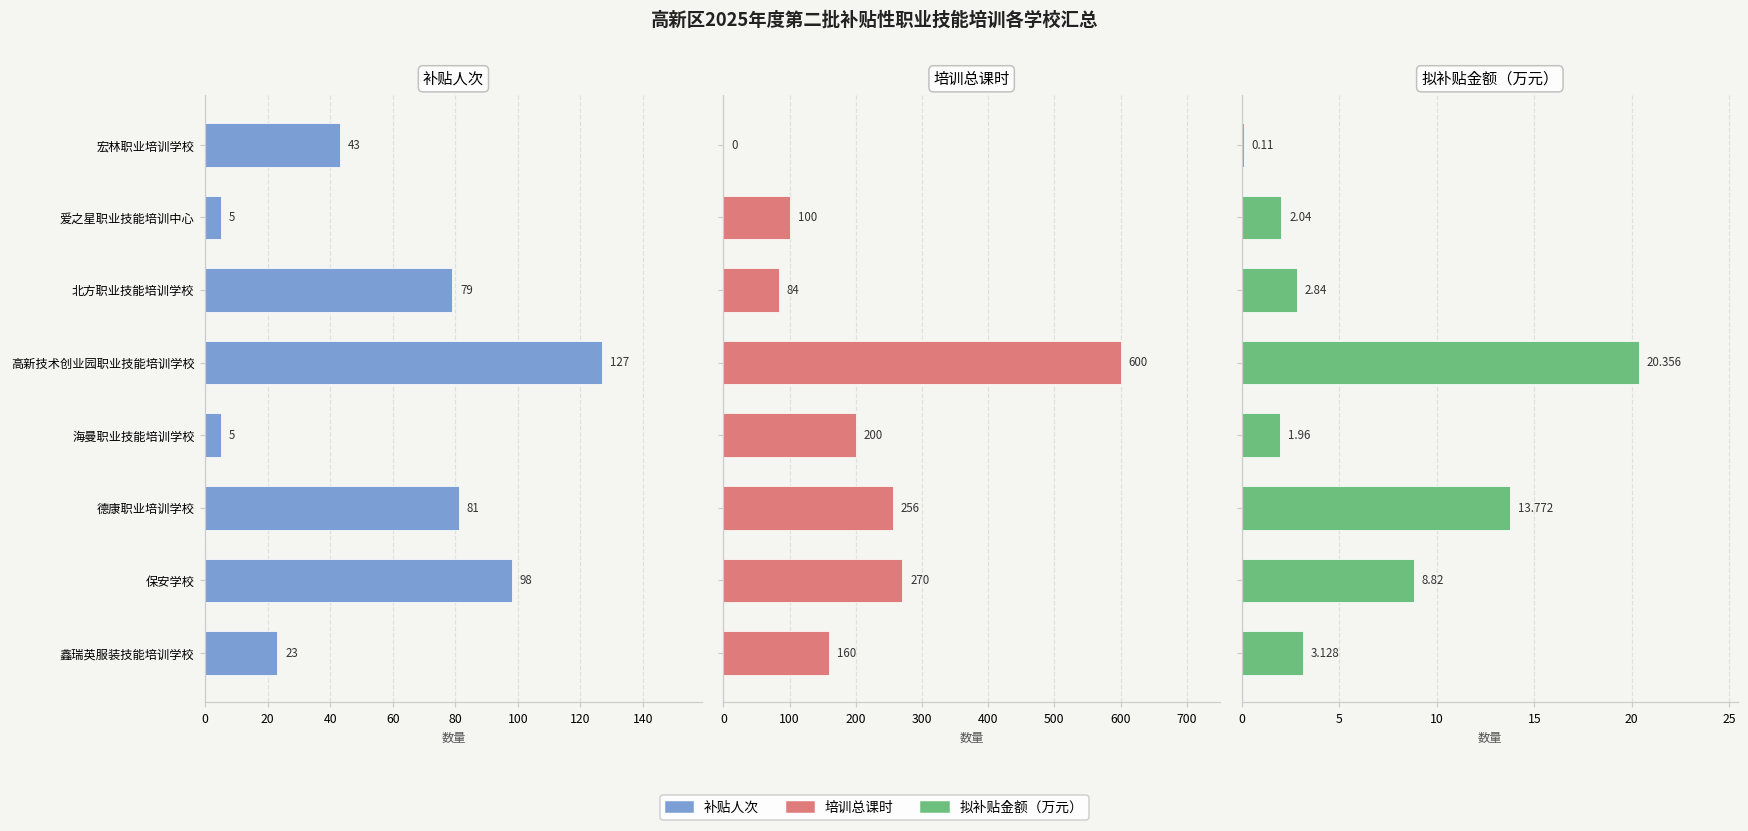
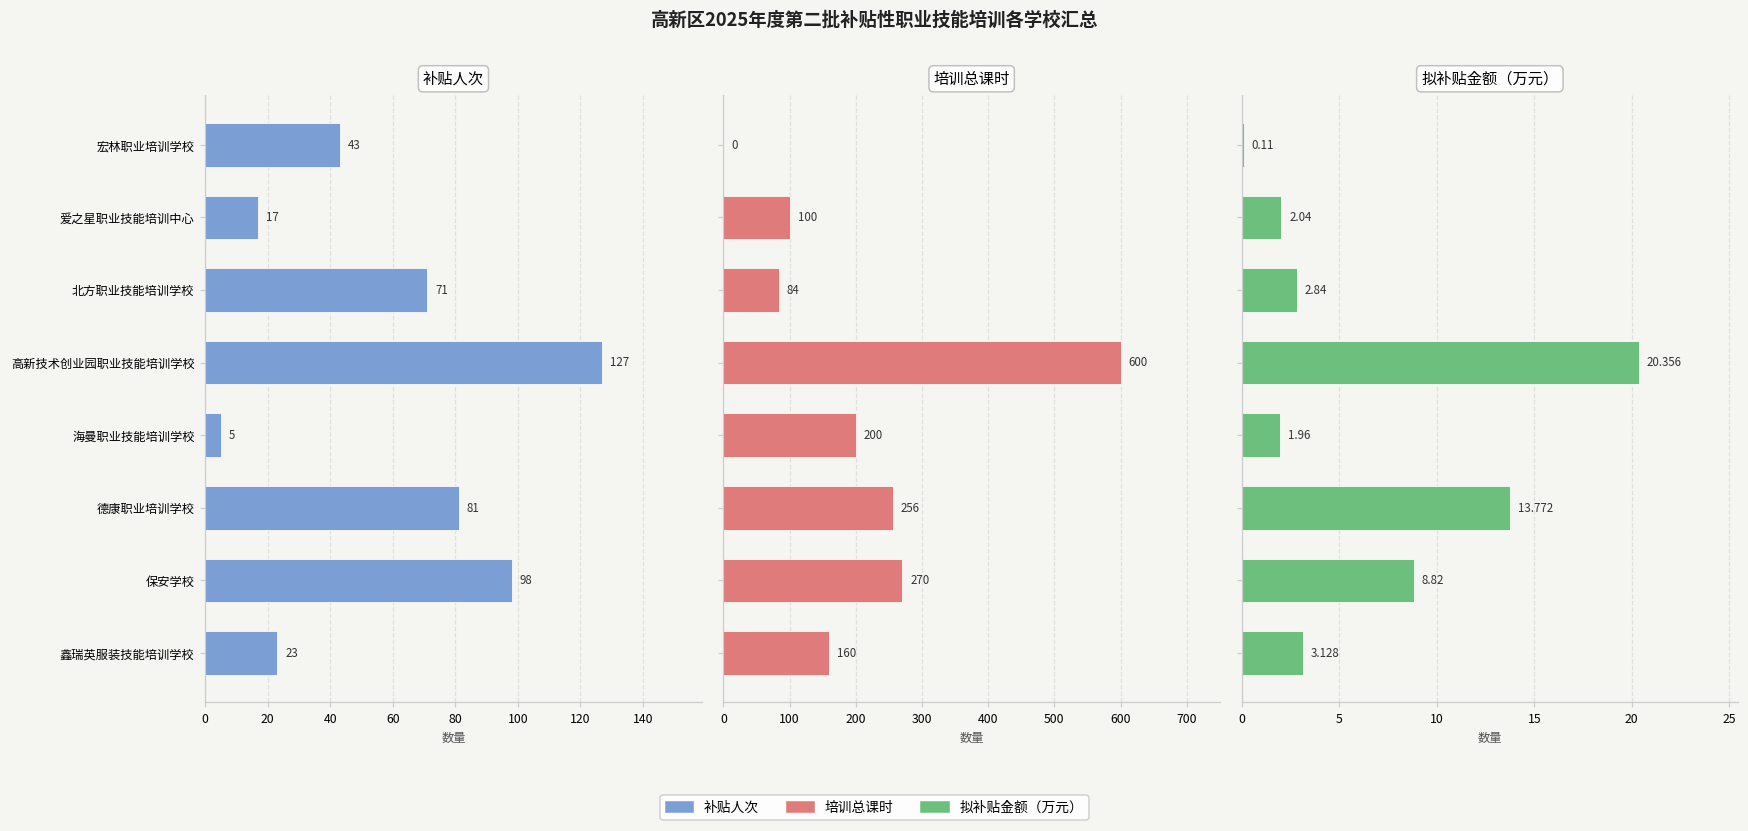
补贴人次, 爱之星职业技能培训中心: 5 -> 17
补贴人次, 北方职业技能培训学校: 79 -> 71
